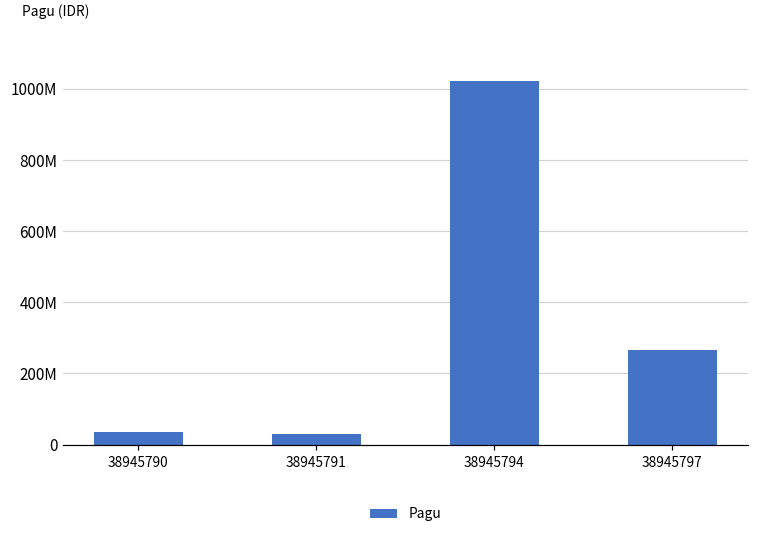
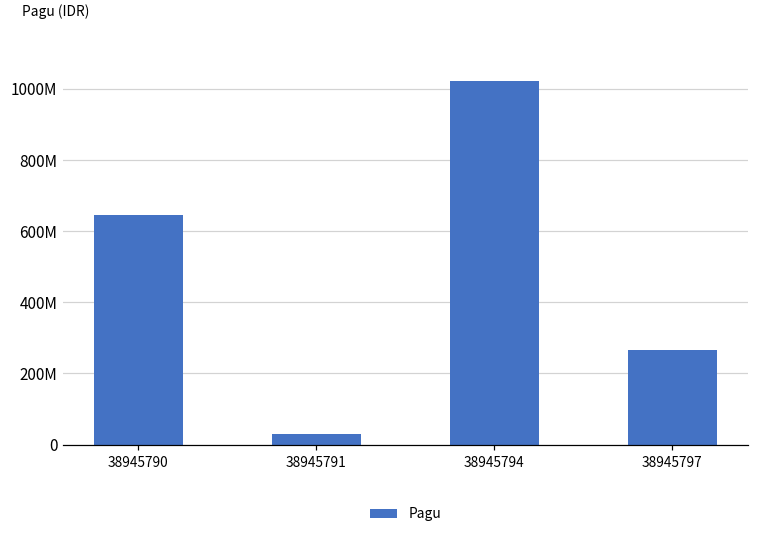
38945790: 40000000 -> 650000000
